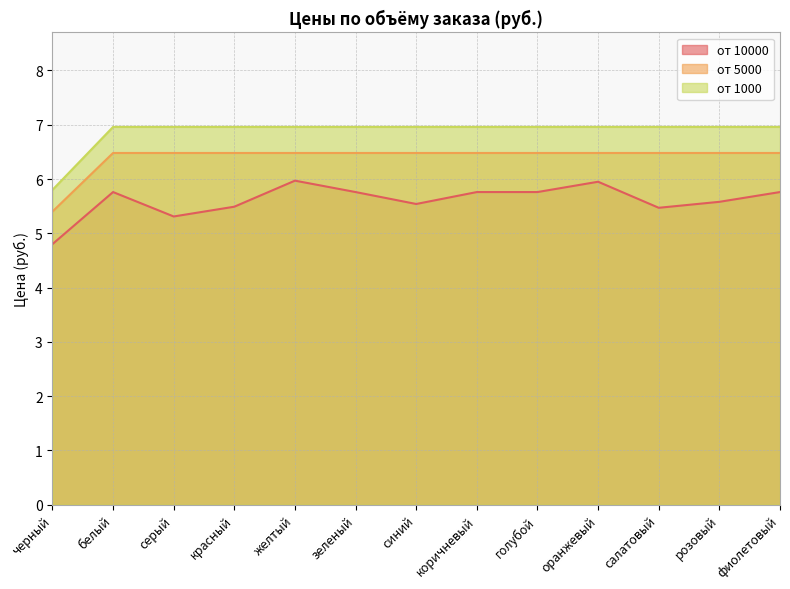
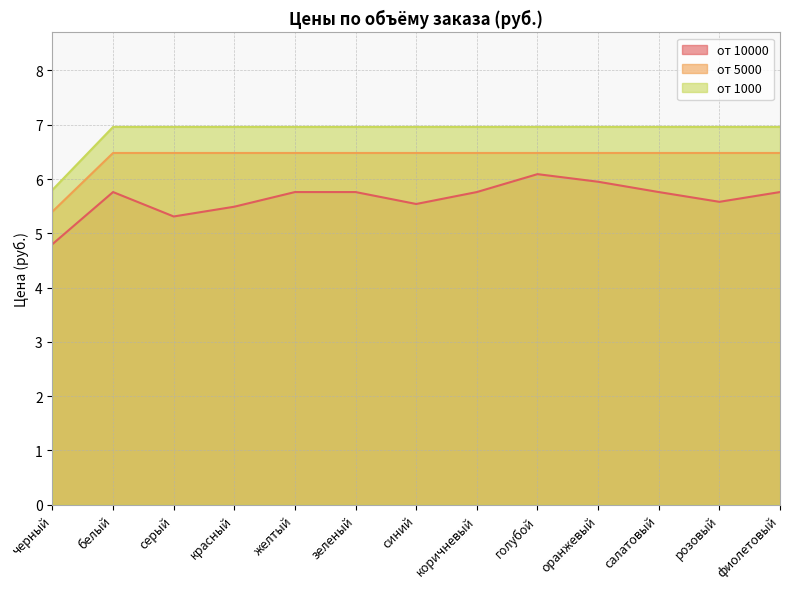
от 10000, желтый: 6.0 -> 5.8
от 10000, голубой: 5.8 -> 6.1
от 10000, салатовый: 5.5 -> 5.8
